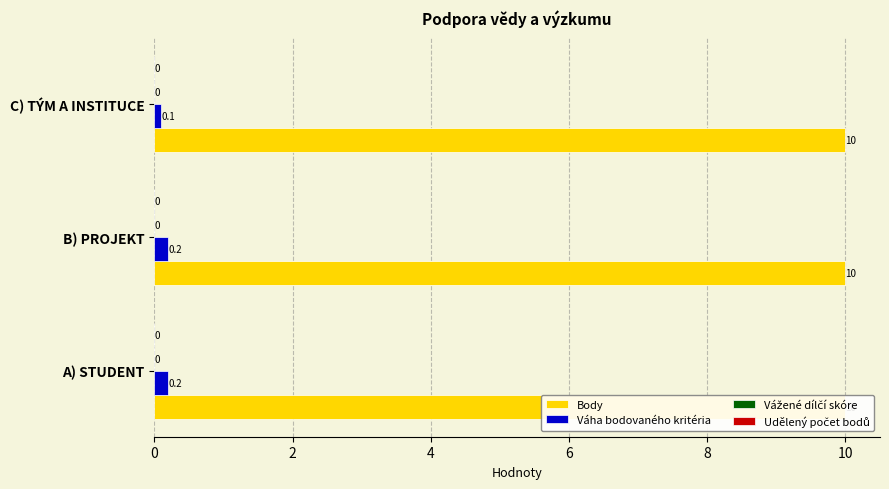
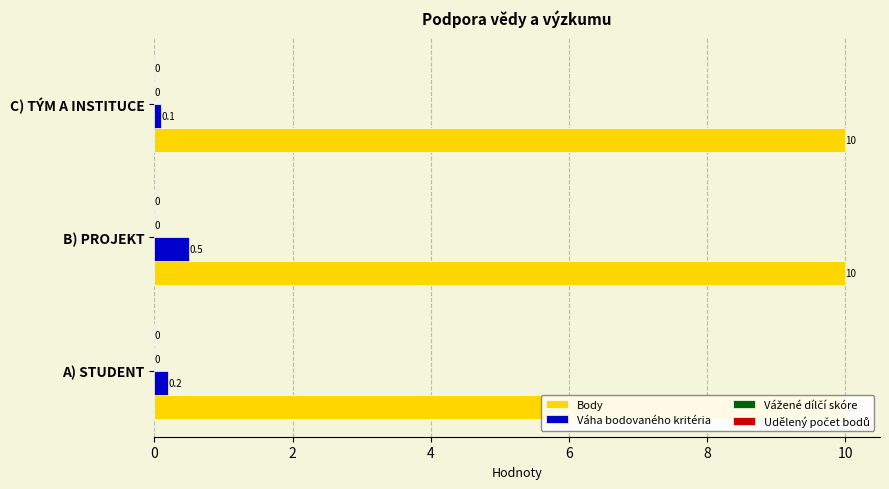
Váha bodovaného kritéria, B) PROJEKT: 0.2 -> 0.5
